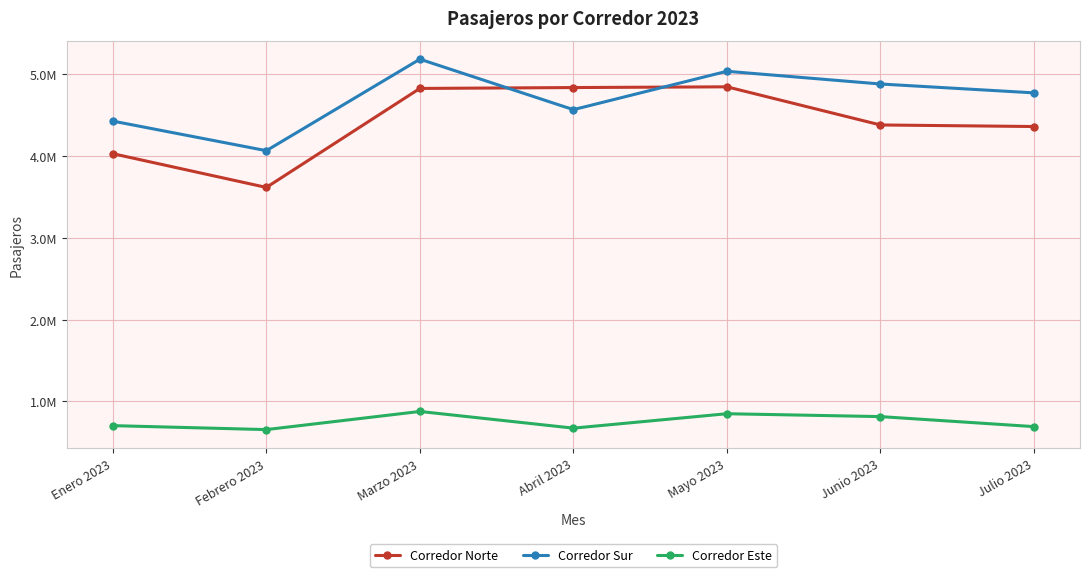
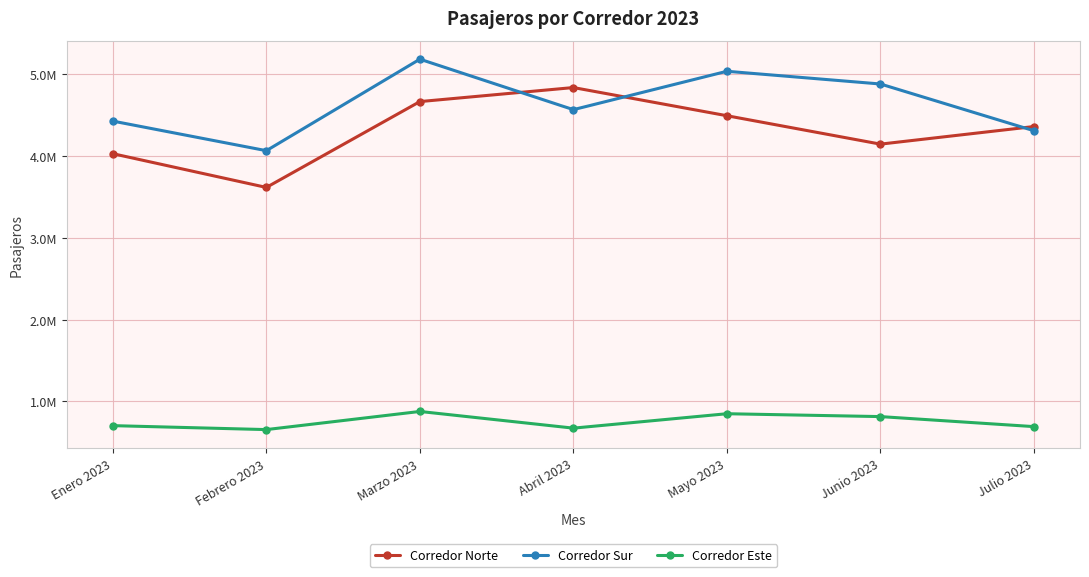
Corredor Norte, Marzo 2023: 4800000 -> 4700000
Corredor Norte, Mayo 2023: 4800000 -> 4500000
Corredor Norte, Junio 2023: 4400000 -> 4100000
Corredor Sur, Julio 2023: 4800000 -> 4300000
